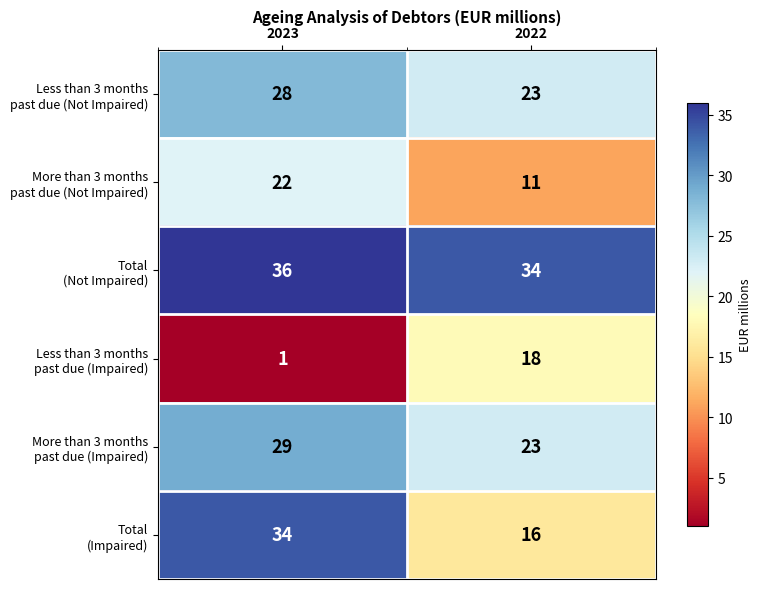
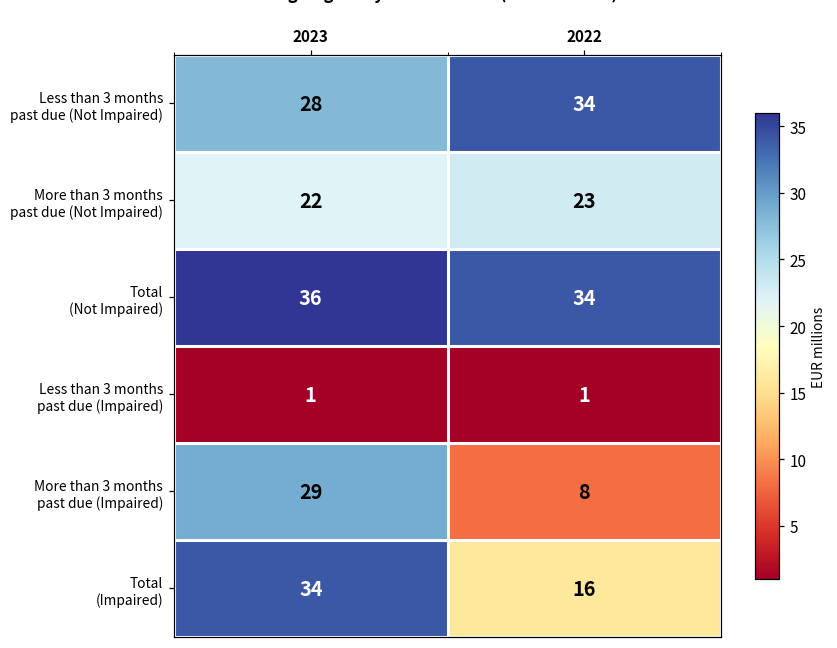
Less than 3 months past due (Not Impaired), 2022: 23 -> 34
More than 3 months past due (Not Impaired), 2022: 11 -> 23
Less than 3 months past due (Impaired), 2022: 18 -> 1
More than 3 months past due (Impaired), 2022: 23 -> 8
